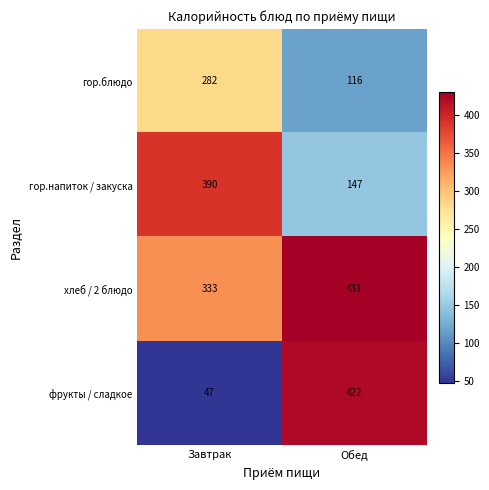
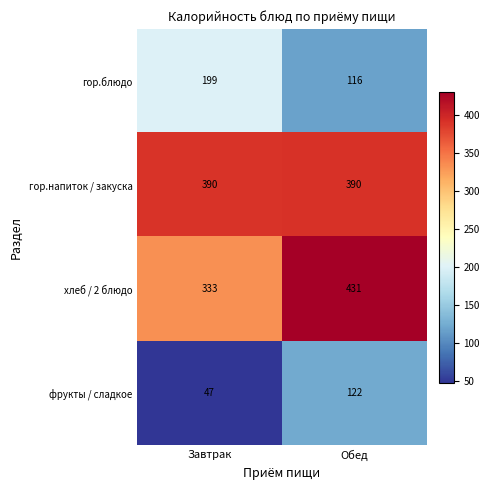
гор.блюдо, Завтрак: 282 -> 199
гор.напиток / закуска, Обед: 147 -> 390
фрукты / сладкое, Обед: 422 -> 122
